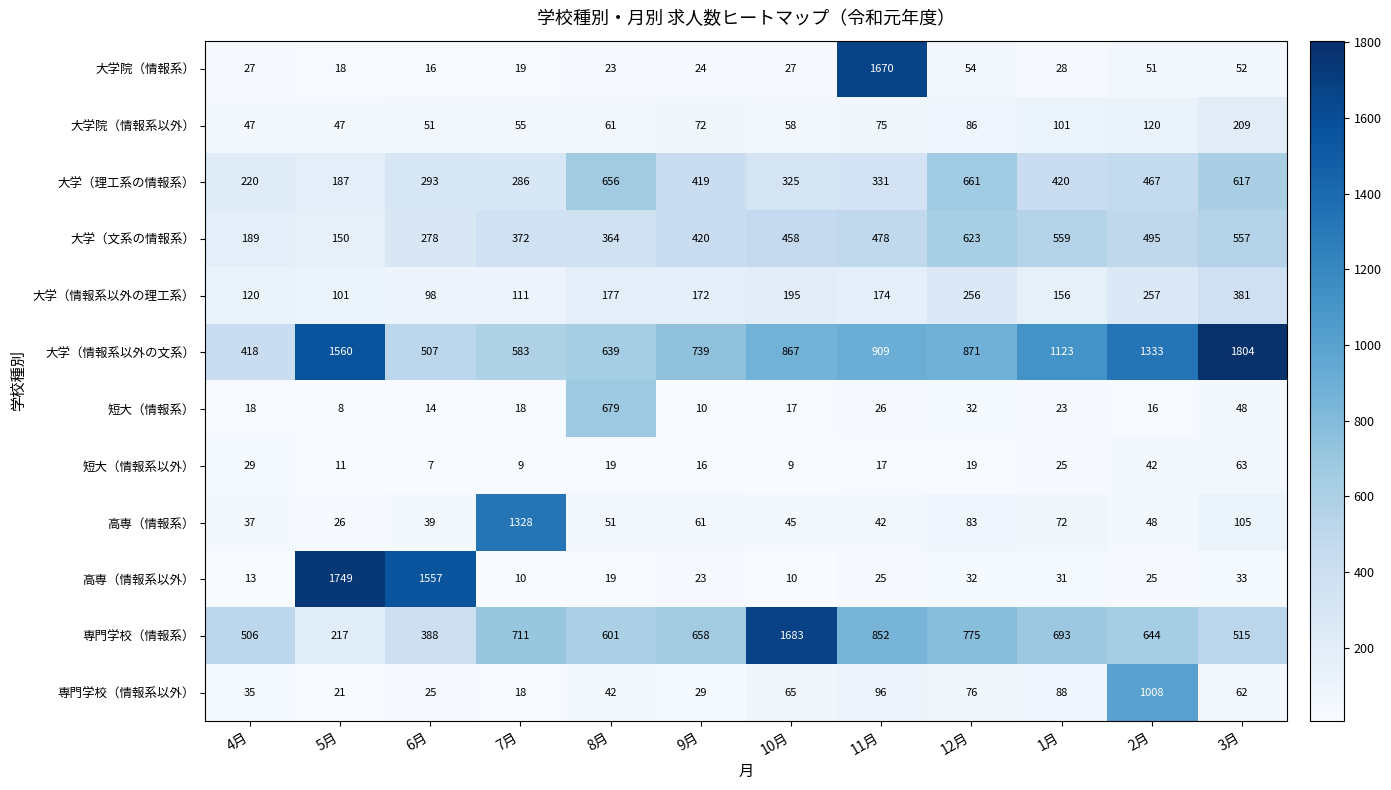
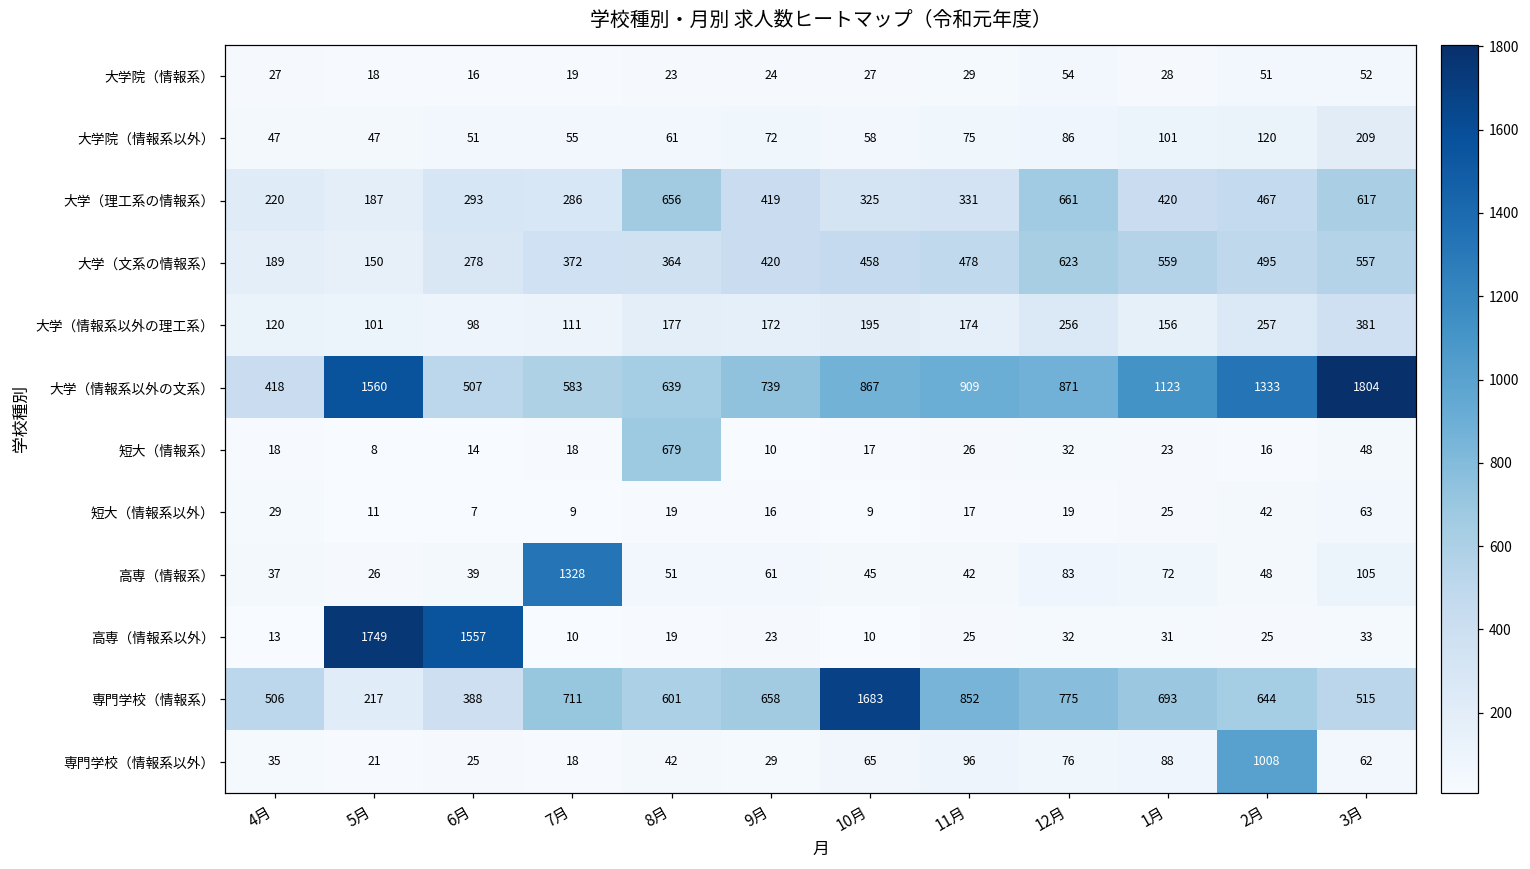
大学院（情報系）, 11月: 1670 -> 29
